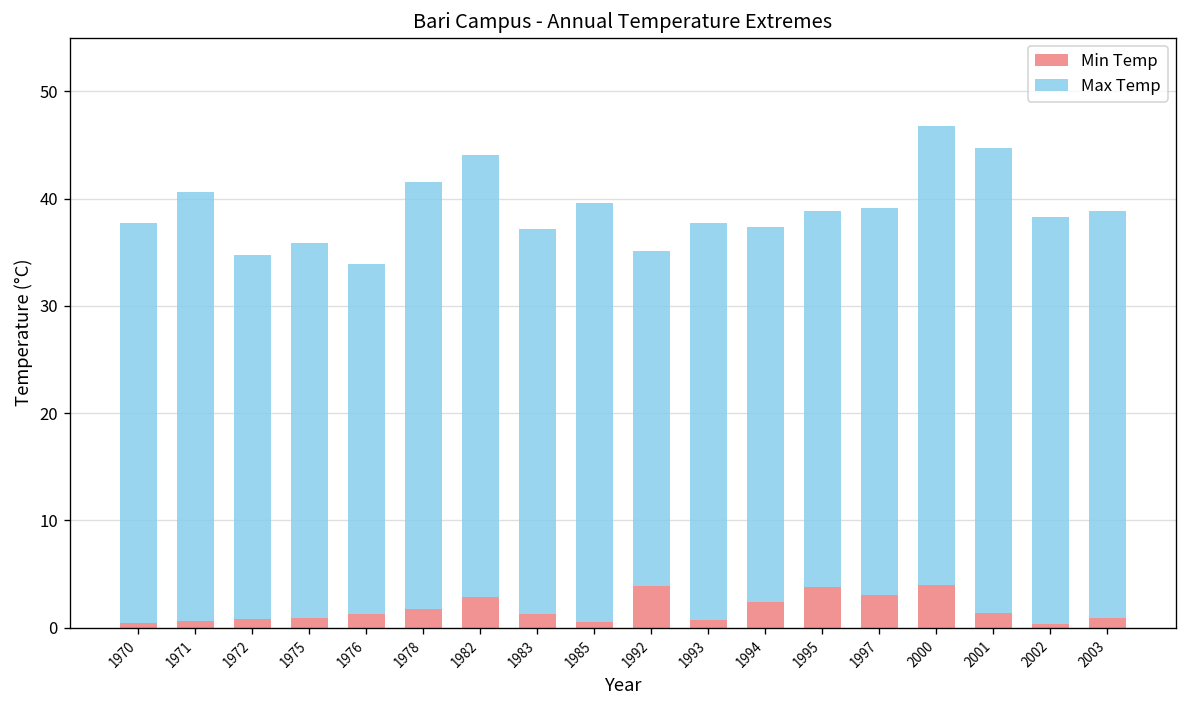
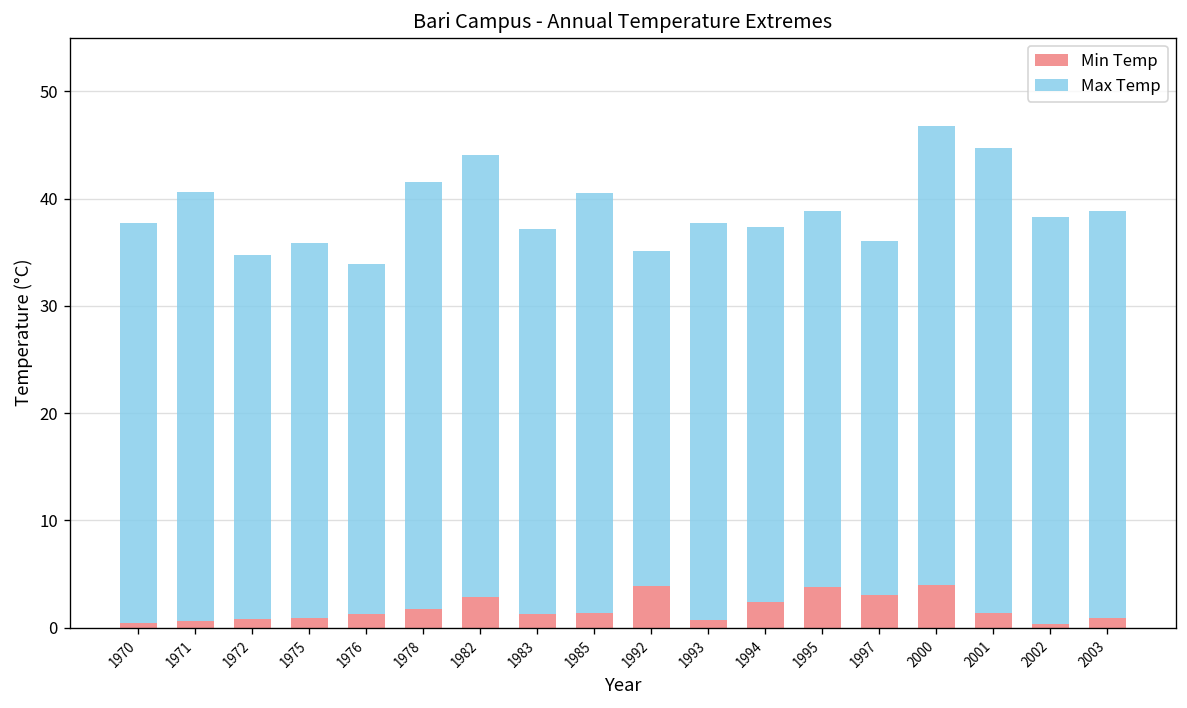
Min Temp, 1985: 0.5 -> 1.4
Max Temp, 1997: 36 -> 33
